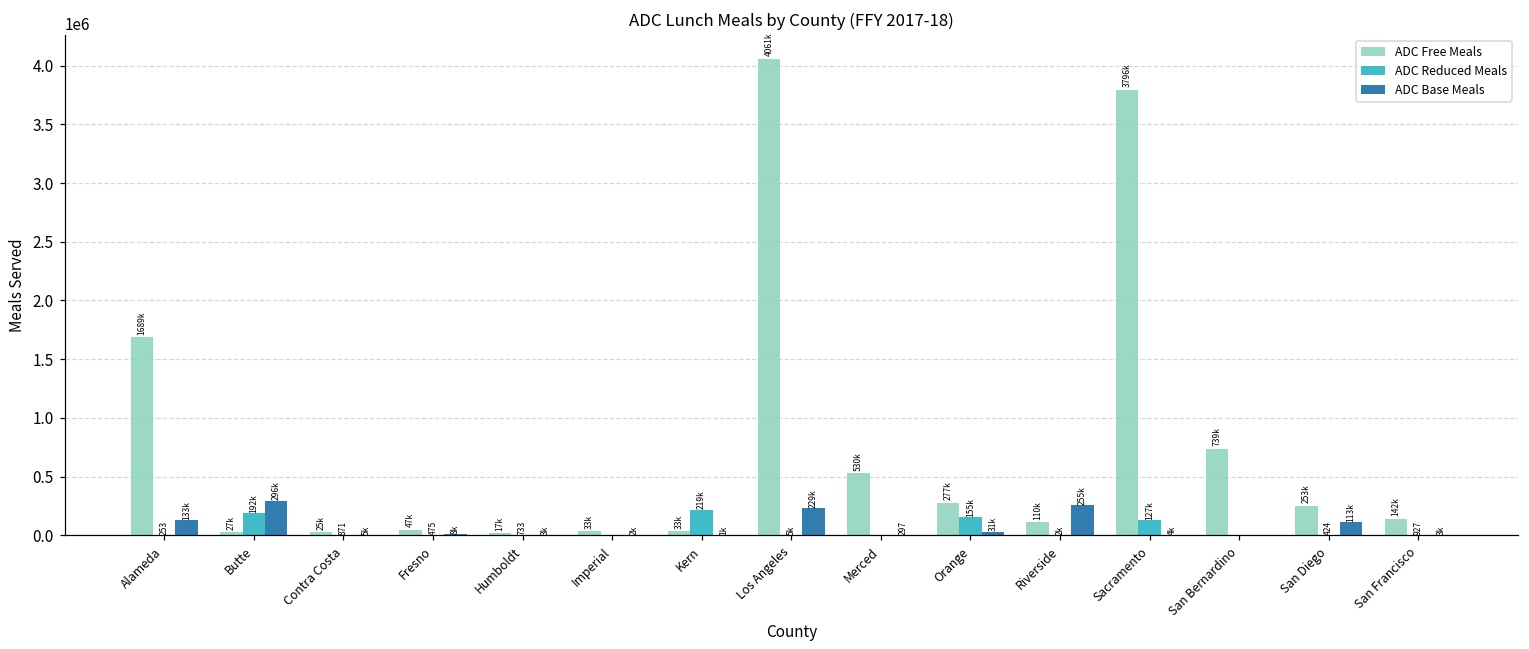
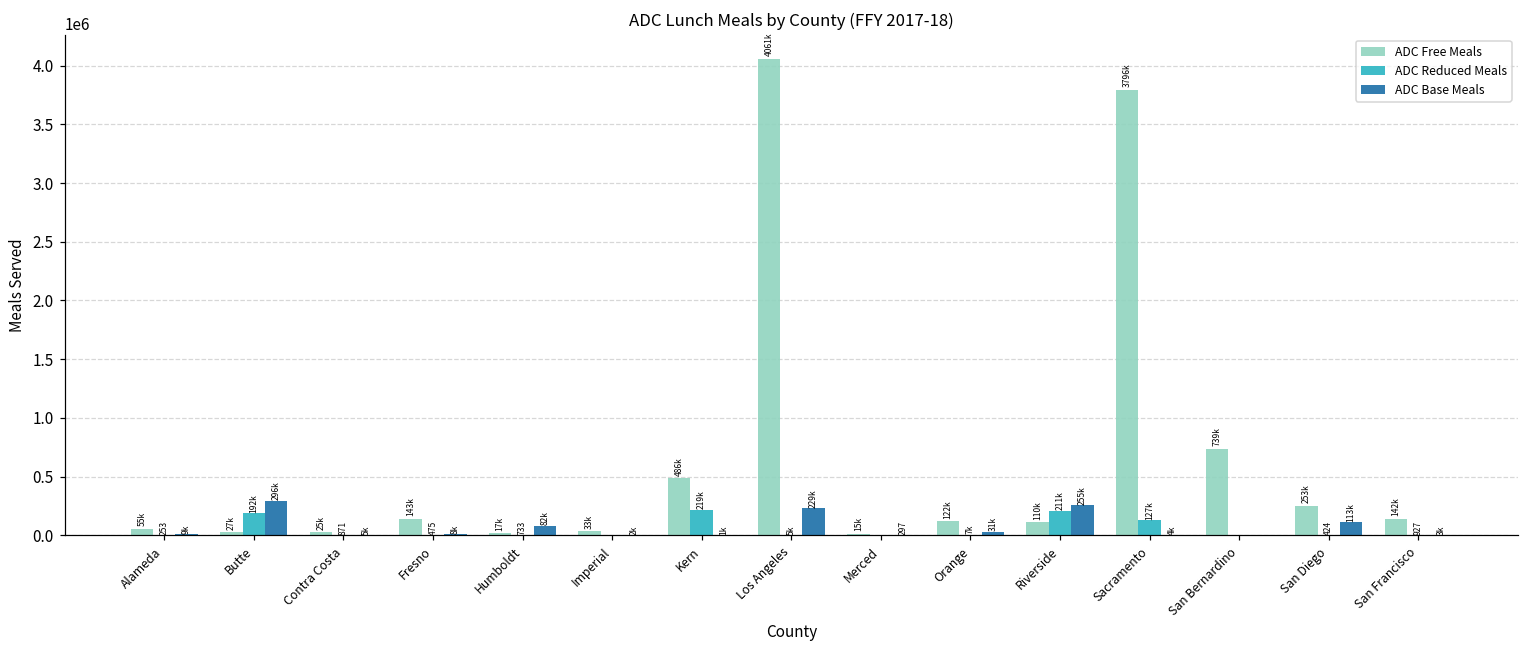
ADC Free Meals, Alameda: 1689k -> 55k
ADC Base Meals, Alameda: 133k -> 9k
ADC Free Meals, Fresno: 47k -> 143k
ADC Base Meals, Humboldt: 3k -> 82k
ADC Free Meals, Kern: 33k -> 486k
ADC Free Meals, Merced: 530k -> 15k
ADC Free Meals, Orange: 277k -> 122k
ADC Reduced Meals, Orange: 155k -> 7k
ADC Reduced Meals, Riverside: 2k -> 211k
